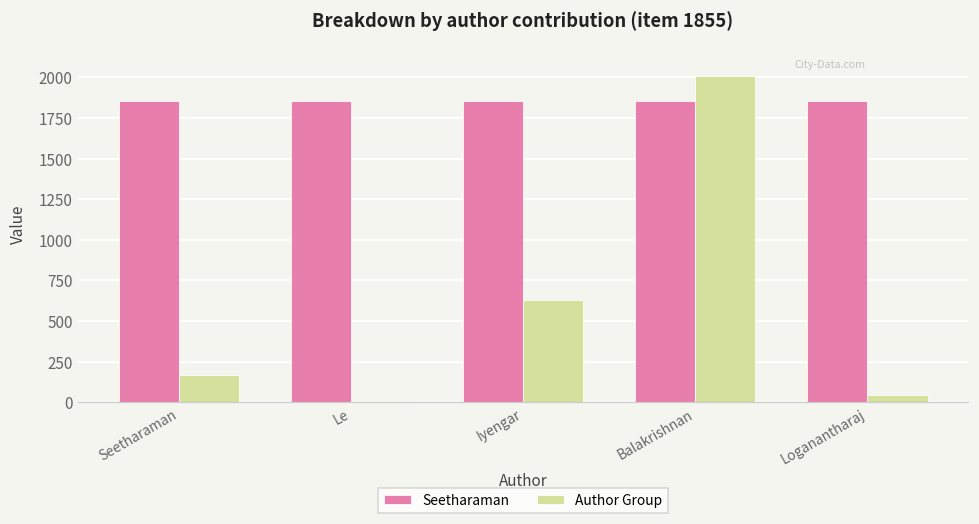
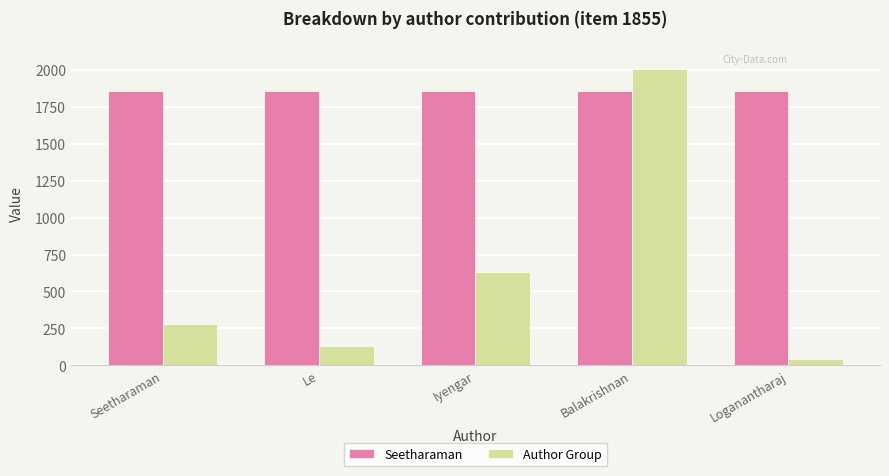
Author Group, Seetharaman: 170 -> 280
Author Group, Le: 10 -> 130
